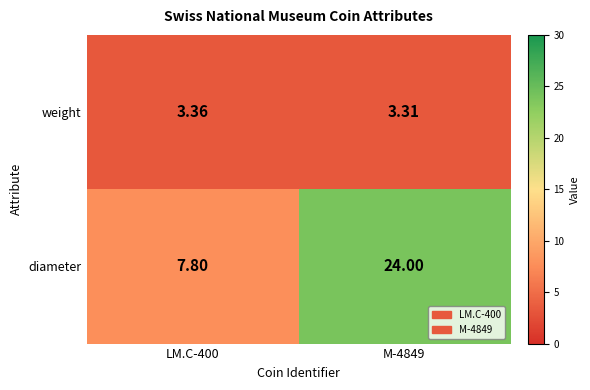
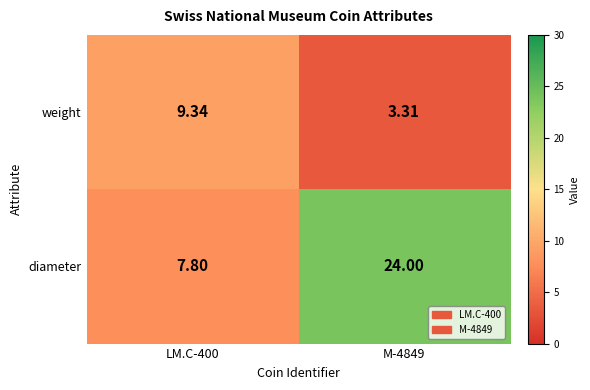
weight, LM.C-400: 3.36 -> 9.34
